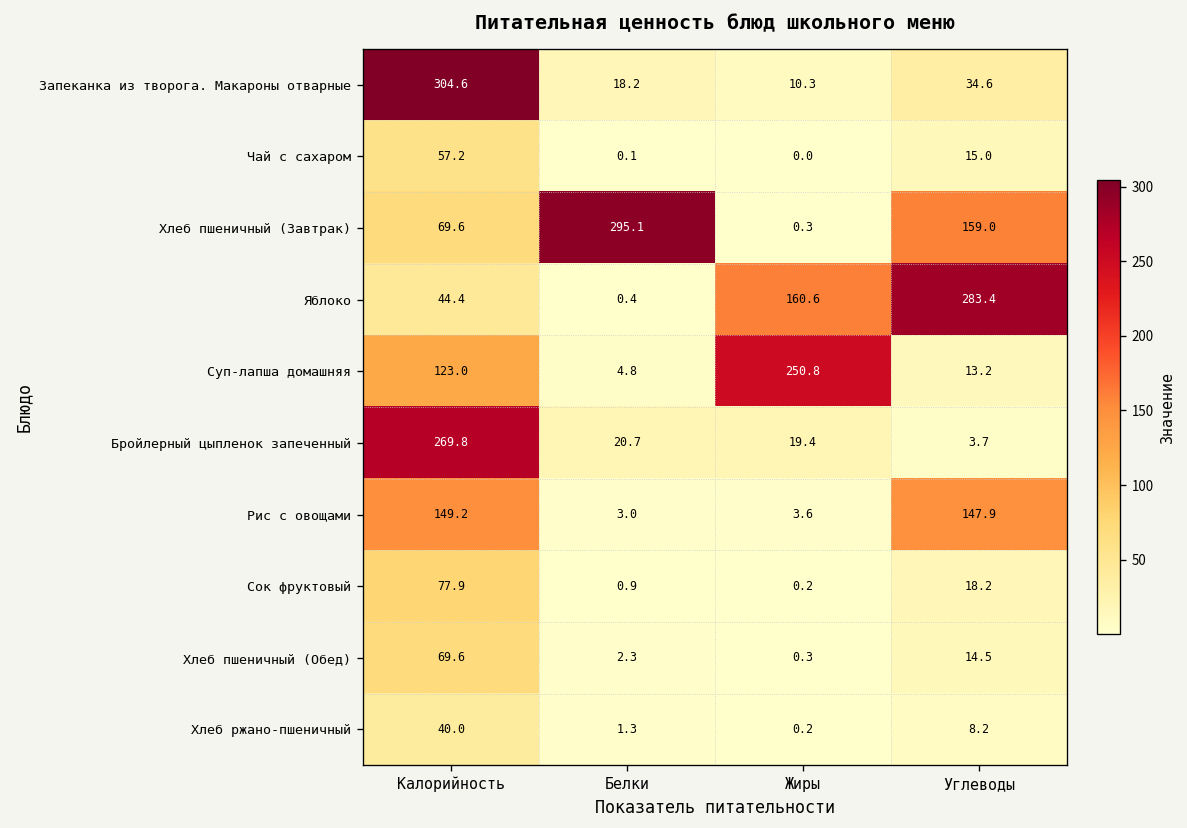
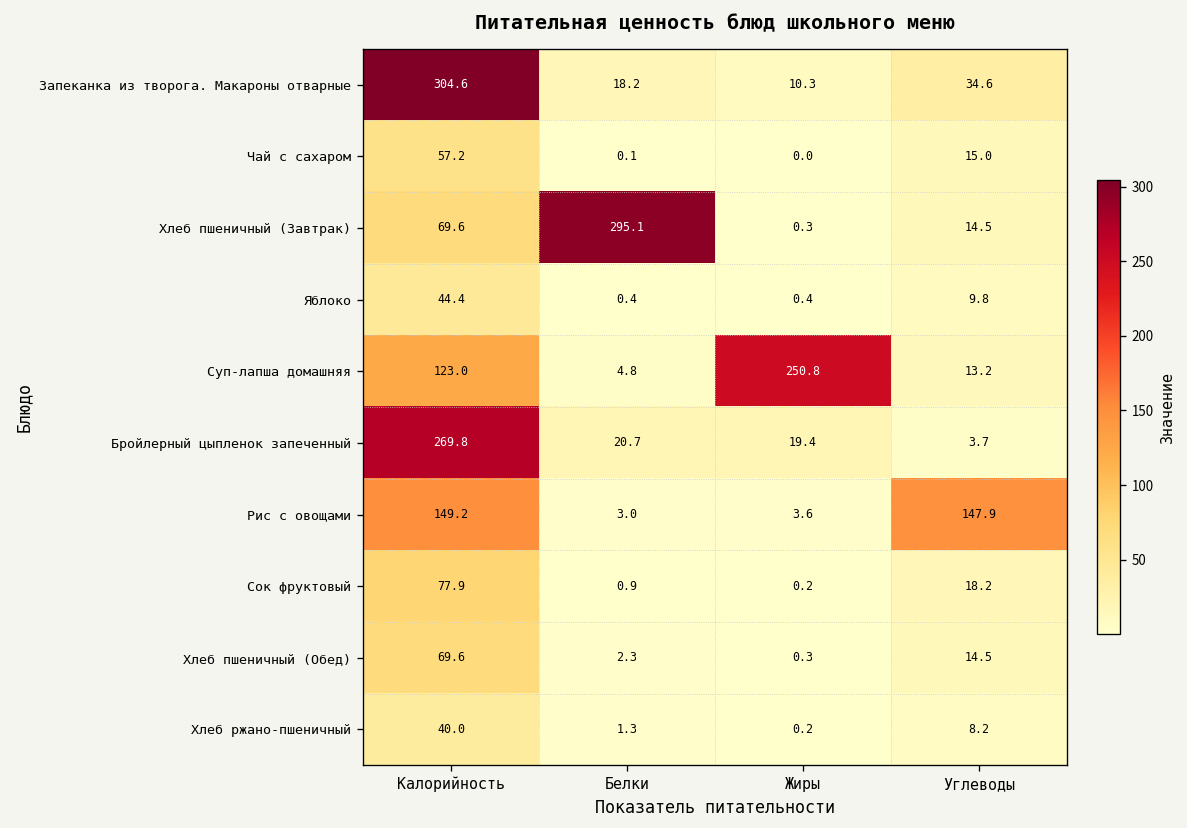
Хлеб пшеничный (Завтрак), Углеводы: 159.0 -> 14.5
Яблоко, Жиры: 160.6 -> 0.4
Яблоко, Углеводы: 283.4 -> 9.8
